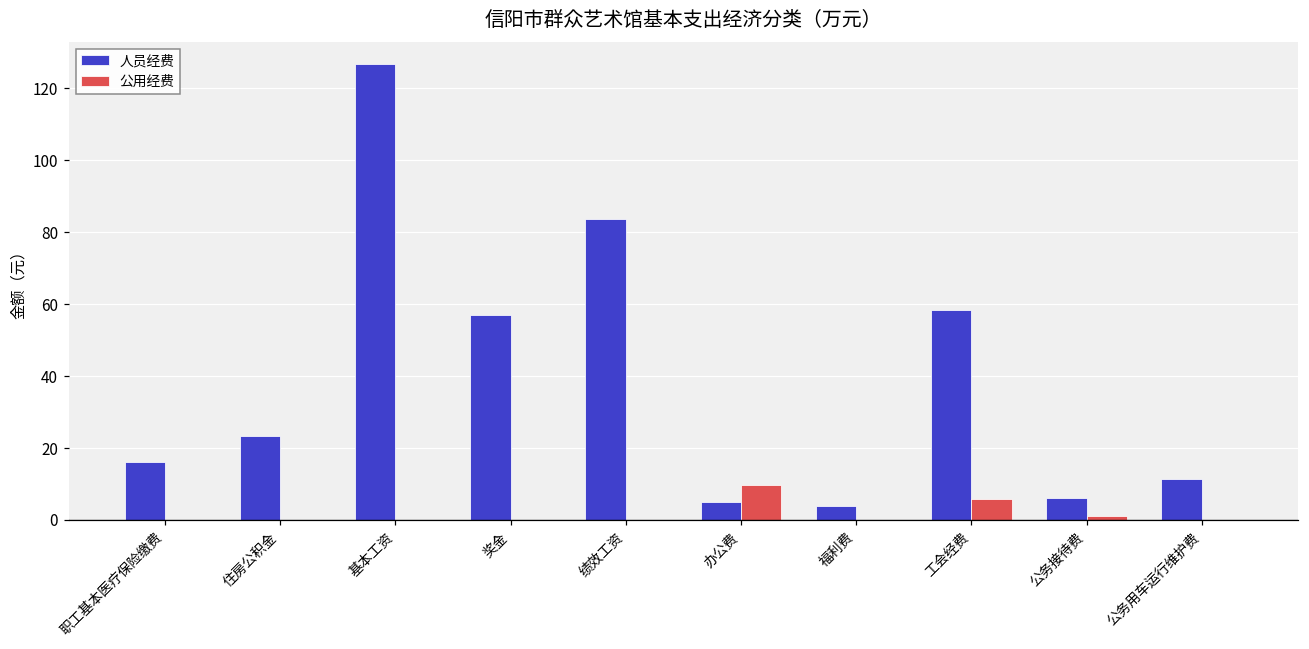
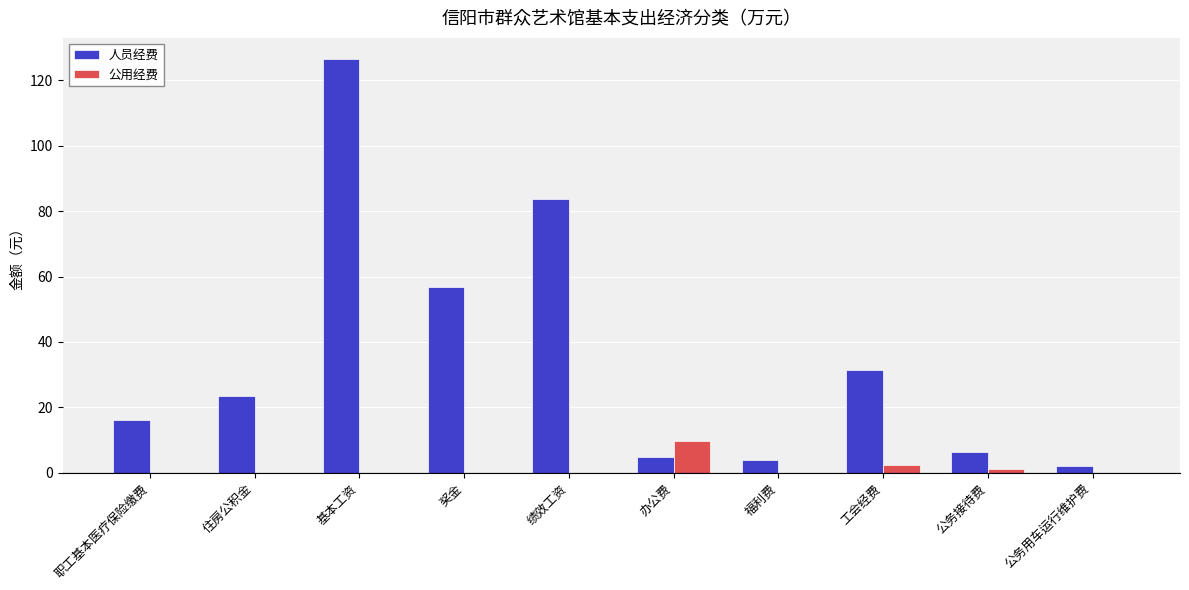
人员经费, 工会经费: 58 -> 31
公用经费, 工会经费: 6 -> 3
人员经费, 公务用车运行维护费: 11 -> 2
